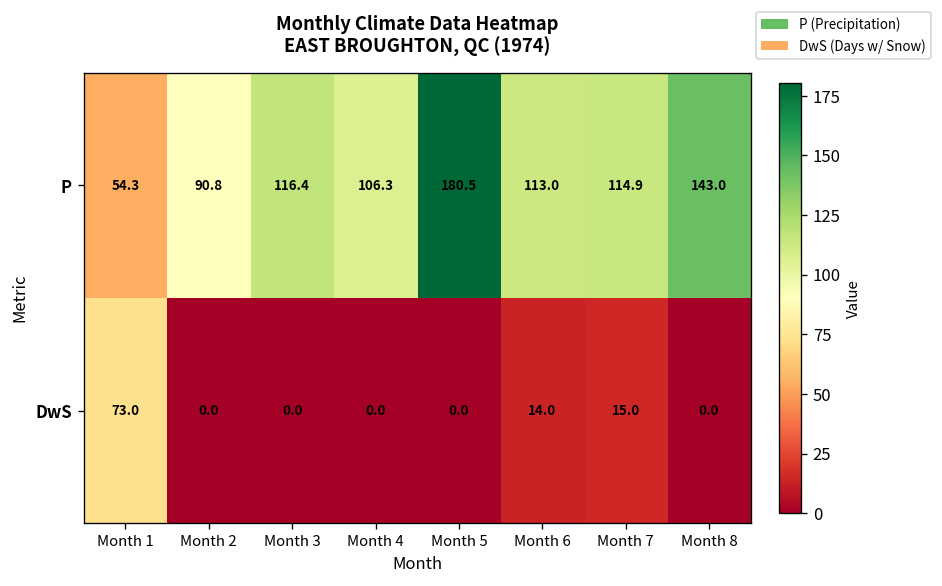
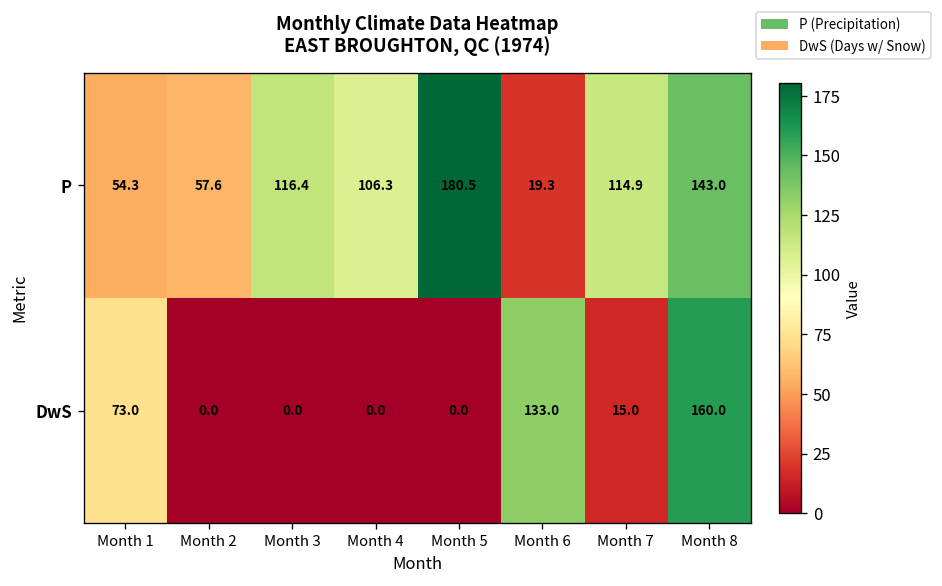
P, Month 2: 90.8 -> 57.6
P, Month 6: 113.0 -> 19.3
DwS, Month 6: 14.0 -> 133.0
DwS, Month 8: 0.0 -> 160.0
